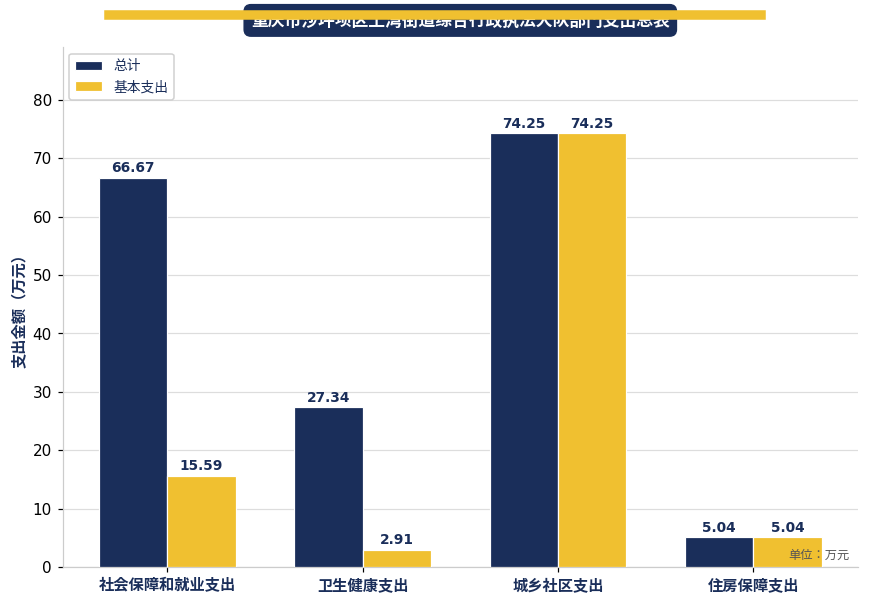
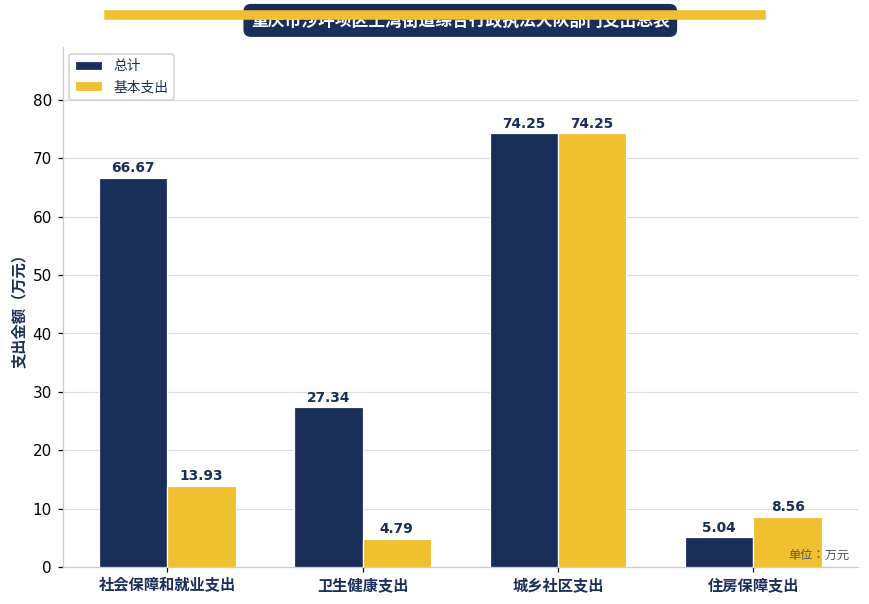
基本支出, 社会保障和就业支出: 15.59 -> 13.93
基本支出, 卫生健康支出: 2.91 -> 4.79
基本支出, 住房保障支出: 5.04 -> 8.56
